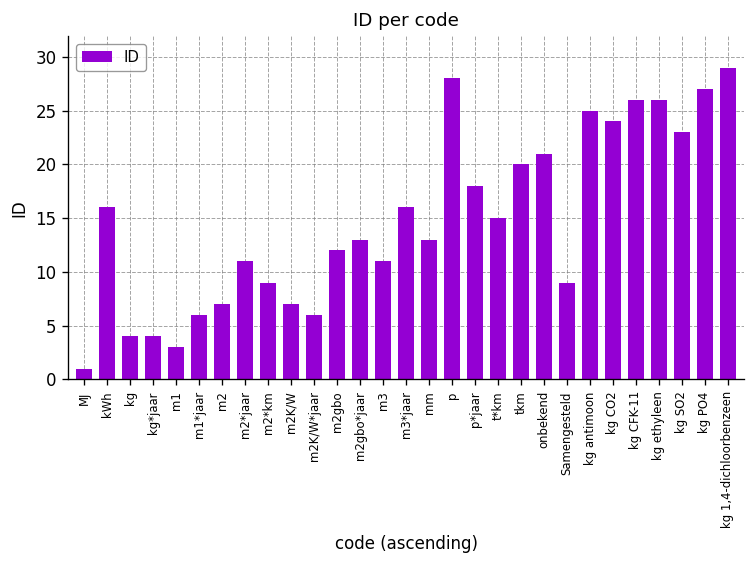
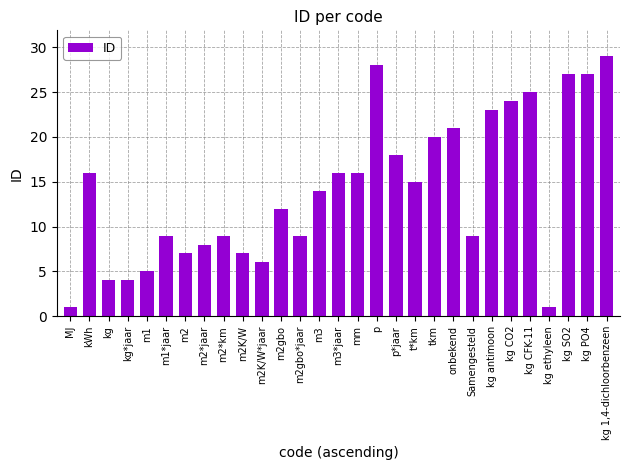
m1: 3 -> 5
m1*jaar: 6 -> 9
m2*jaar: 11 -> 8
m2gbo*jaar: 13 -> 9
m3: 11 -> 14
mm: 13 -> 16
kg antimoon: 25 -> 23
kg CFK-11: 26 -> 25
kg ethyleen: 26 -> 1
kg SO2: 23 -> 27
